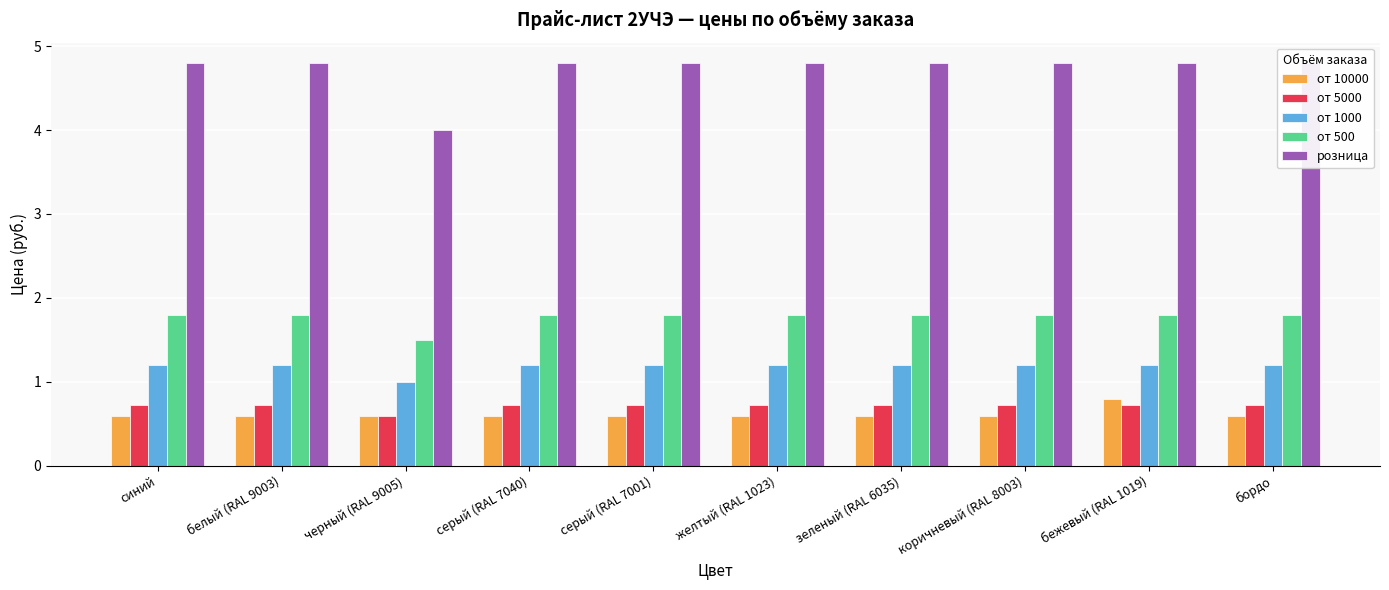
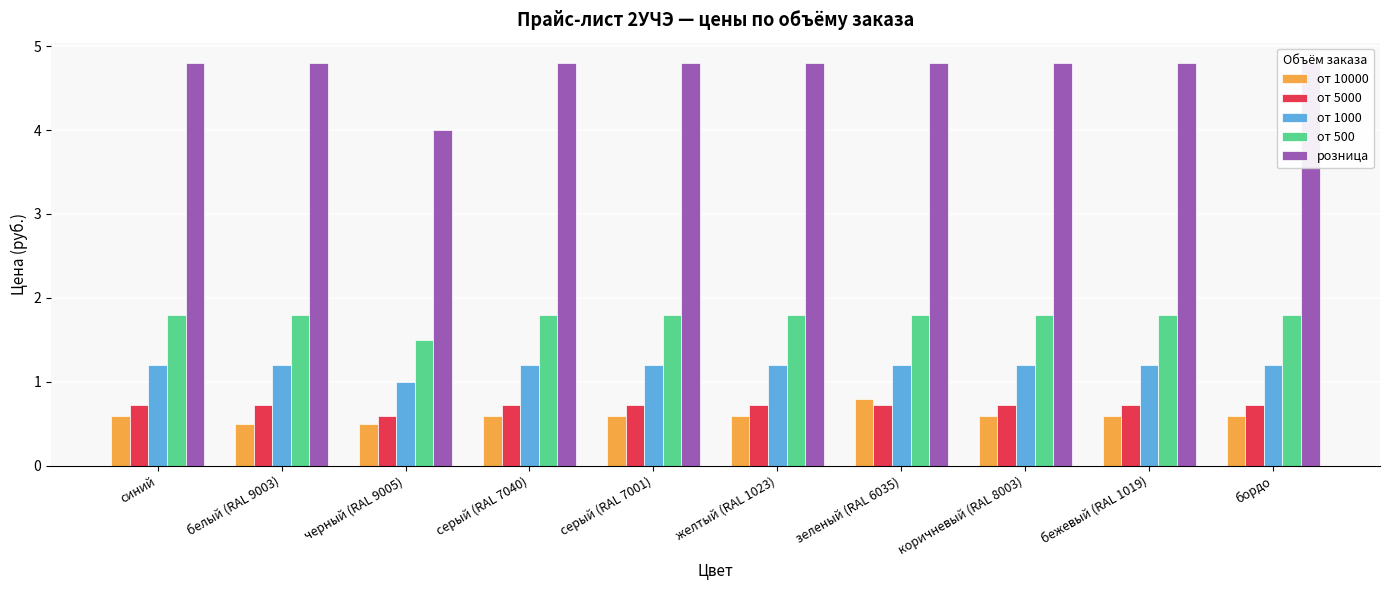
от 10000, белый (RAL 9003): 0.6 -> 0.5
от 10000, черный (RAL 9005): 0.6 -> 0.5
от 10000, зеленый (RAL 6035): 0.6 -> 0.8
от 10000, бежевый (RAL 1019): 0.8 -> 0.6
